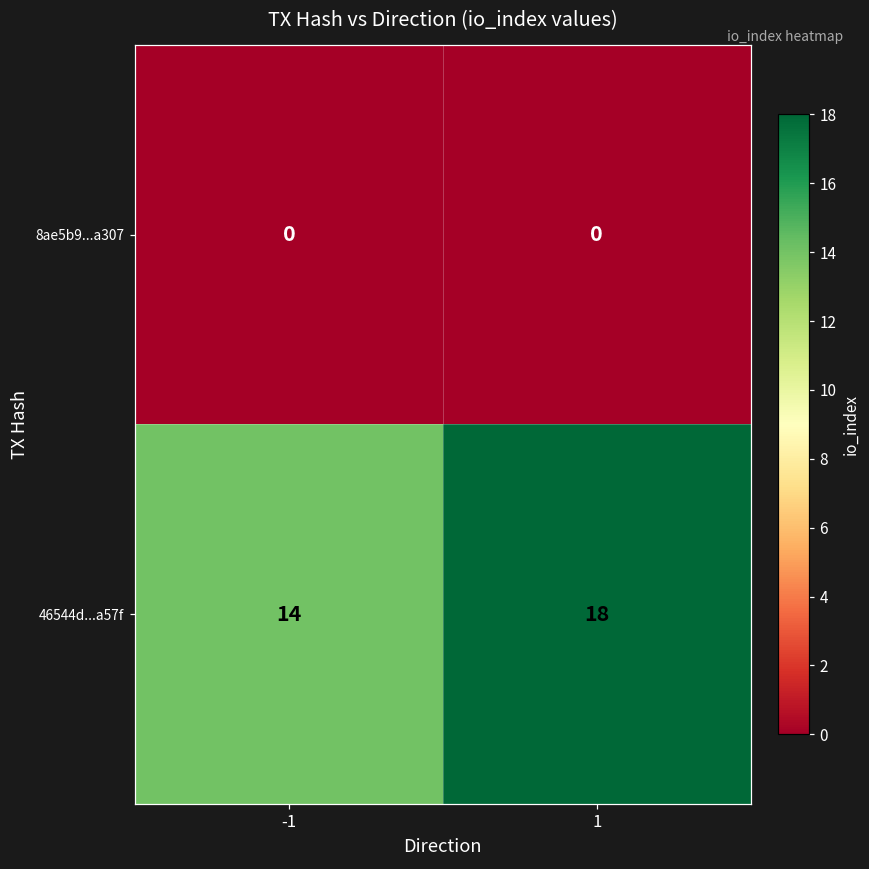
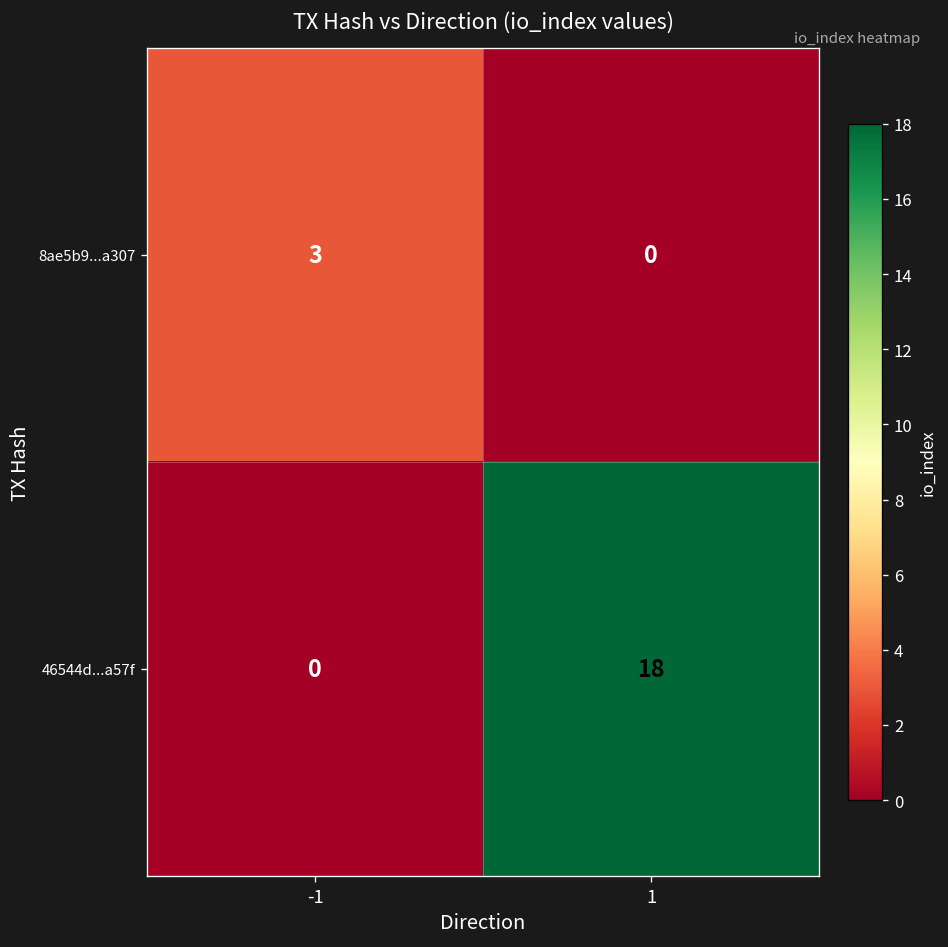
8ae5b9...a307, -1: 0 -> 3
46544d...a57f, -1: 14 -> 0
